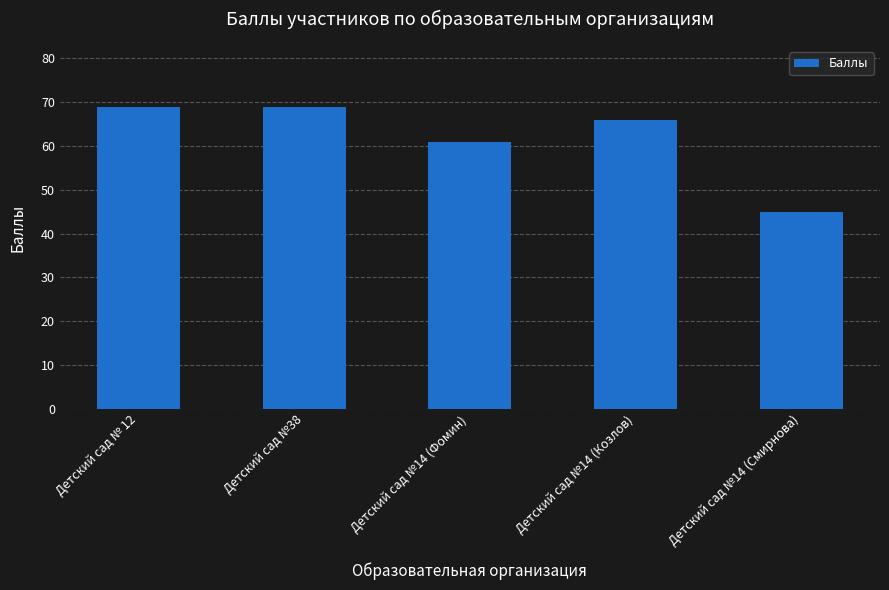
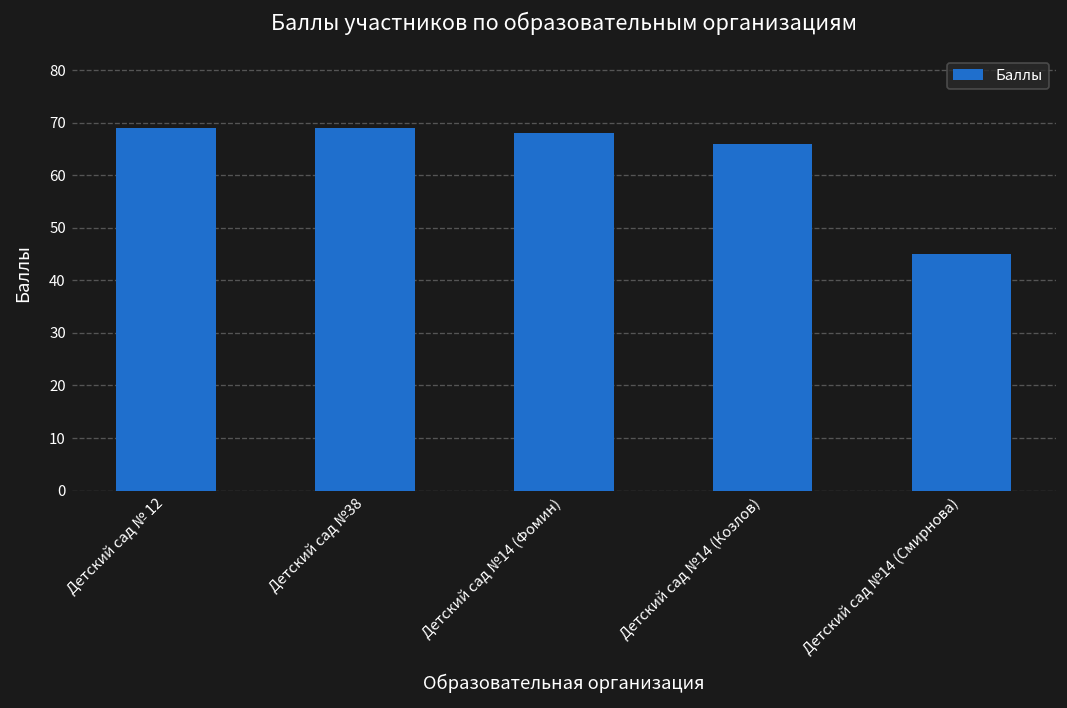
Детский сад №14 (Фомин): 61 -> 68
